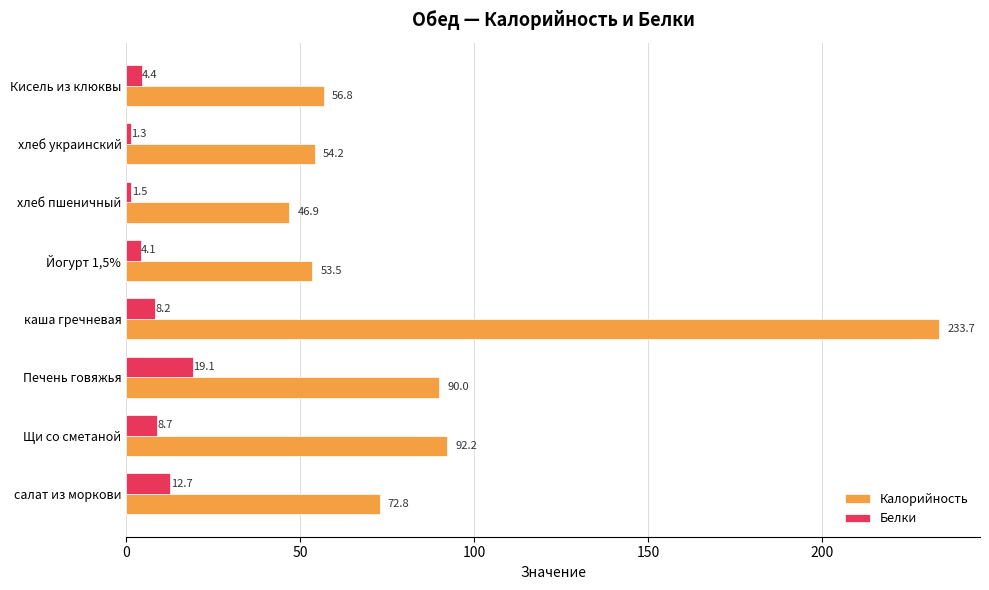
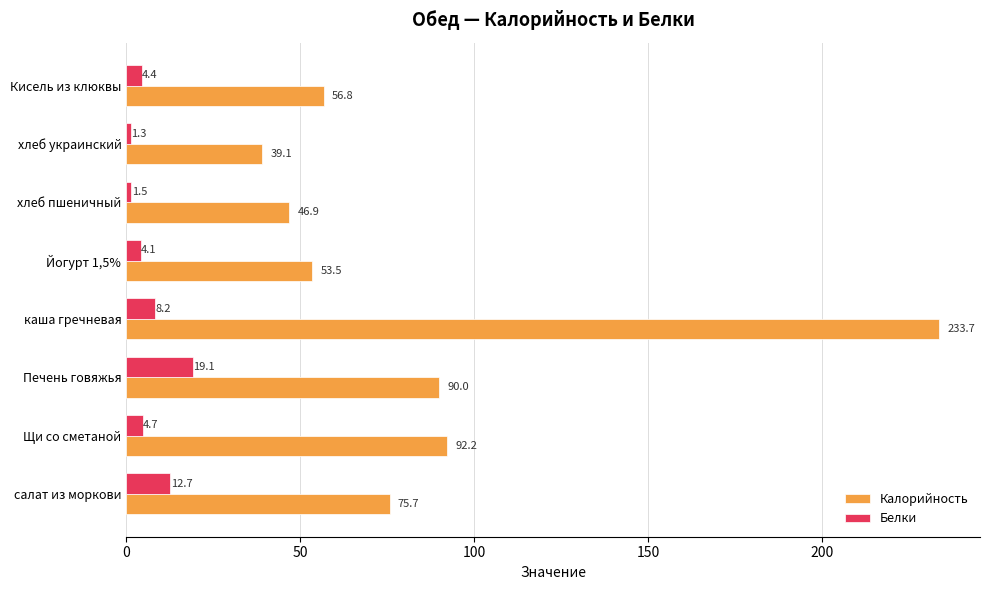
Калорийность, хлеб украинский: 54.2 -> 39.1
Белки, Щи со сметаной: 8.7 -> 4.7
Калорийность, салат из моркови: 72.8 -> 75.7
